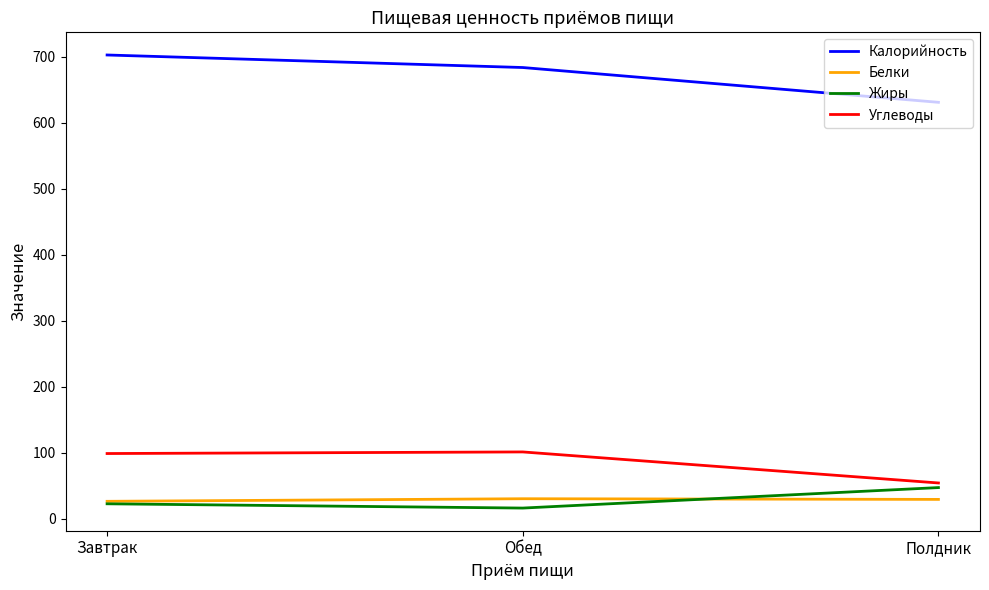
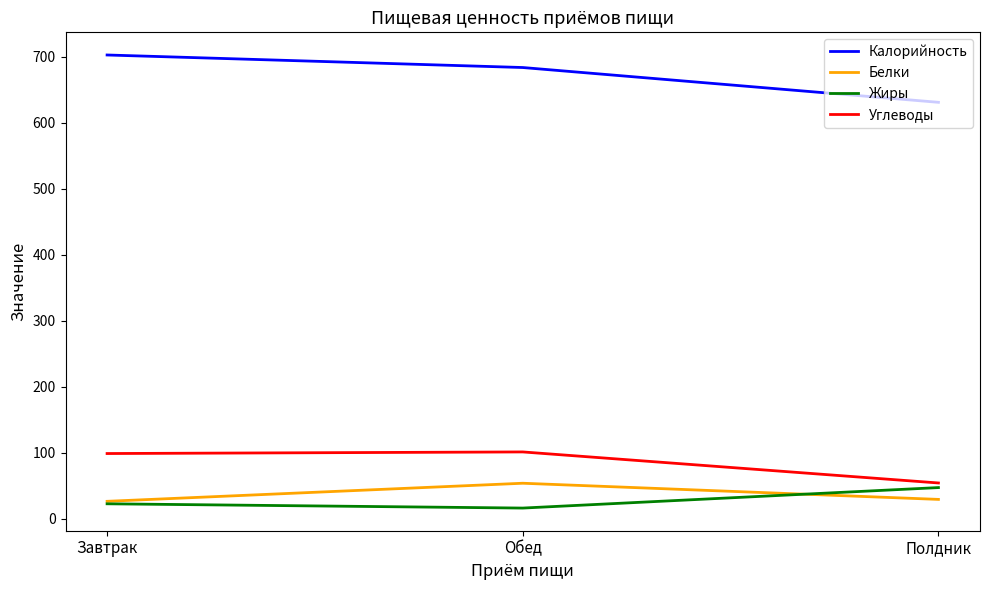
Белки, Обед: 30 -> 50
